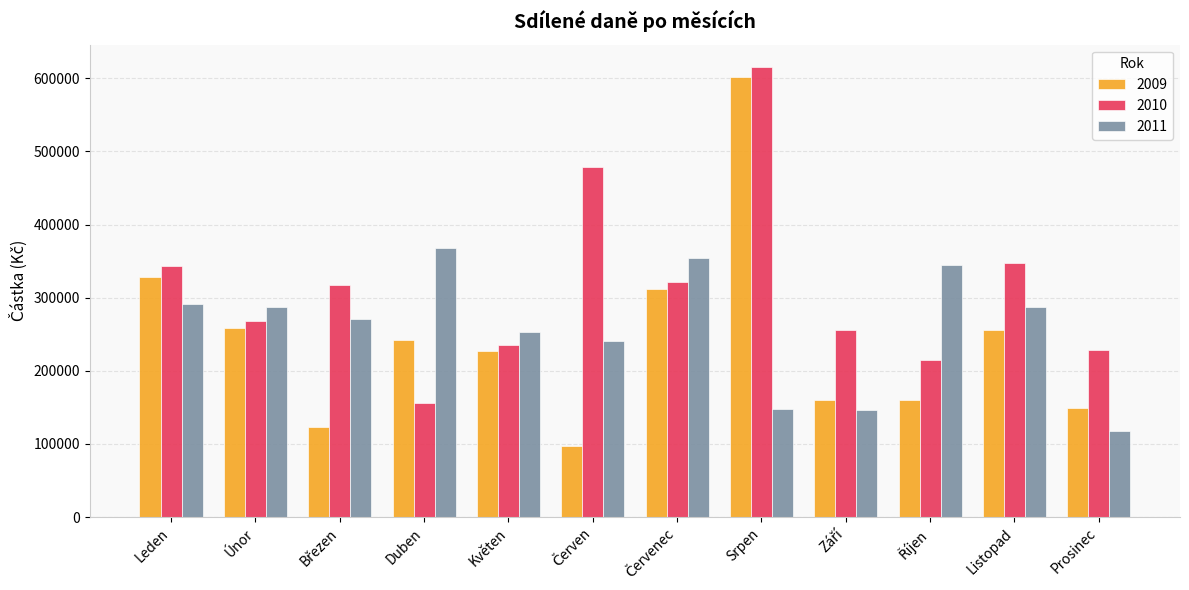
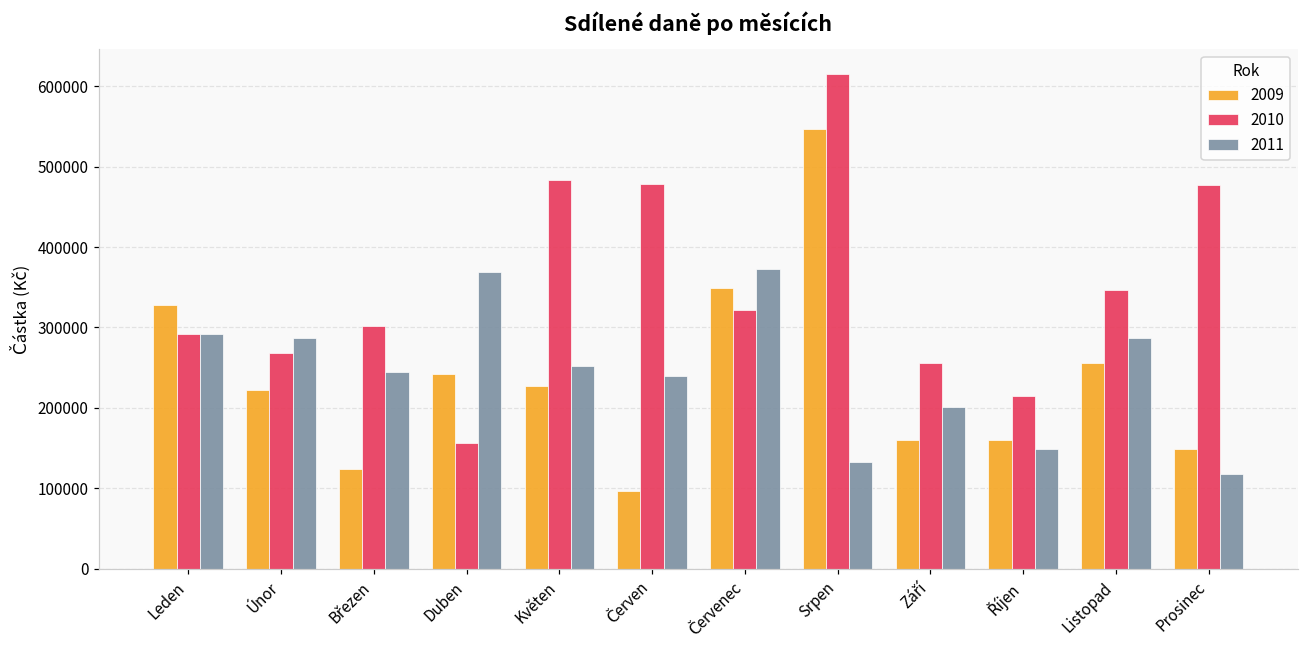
2010, Leden: 340000 -> 290000
2009, Únor: 260000 -> 220000
2010, Březen: 320000 -> 300000
2011, Březen: 270000 -> 240000
2010, Květen: 240000 -> 480000
2009, Červenec: 310000 -> 350000
2011, Červenec: 350000 -> 370000
2009, Srpen: 600000 -> 550000
2011, Srpen: 150000 -> 130000
2011, Září: 150000 -> 200000
2011, Říjen: 340000 -> 150000
2010, Prosinec: 230000 -> 480000
